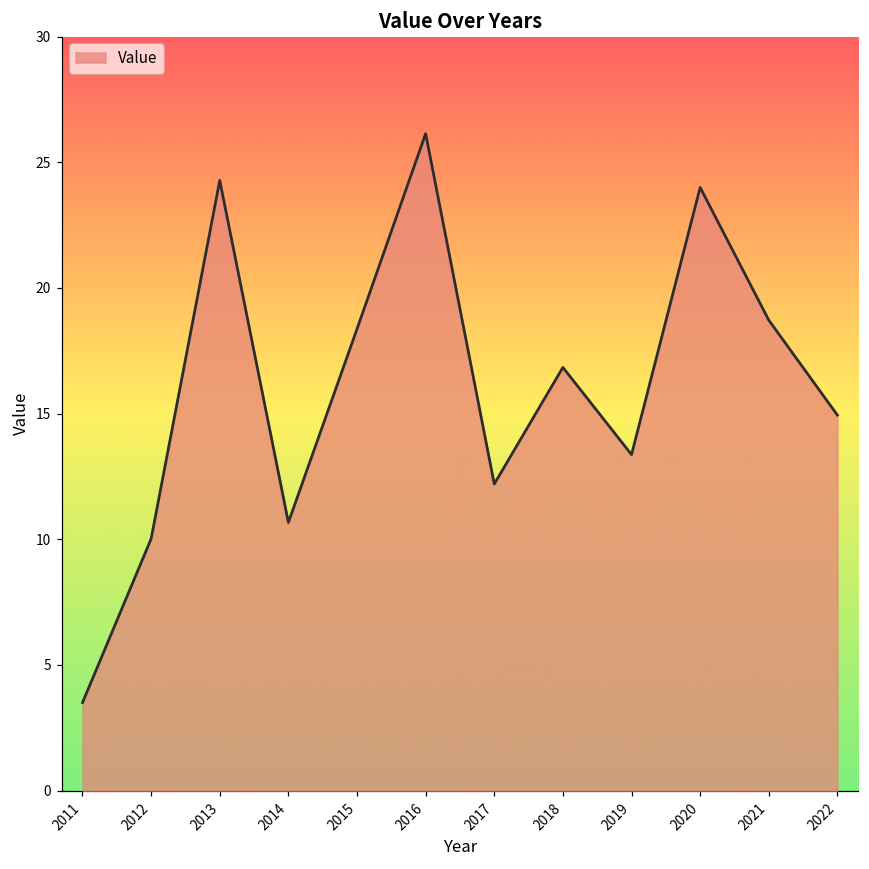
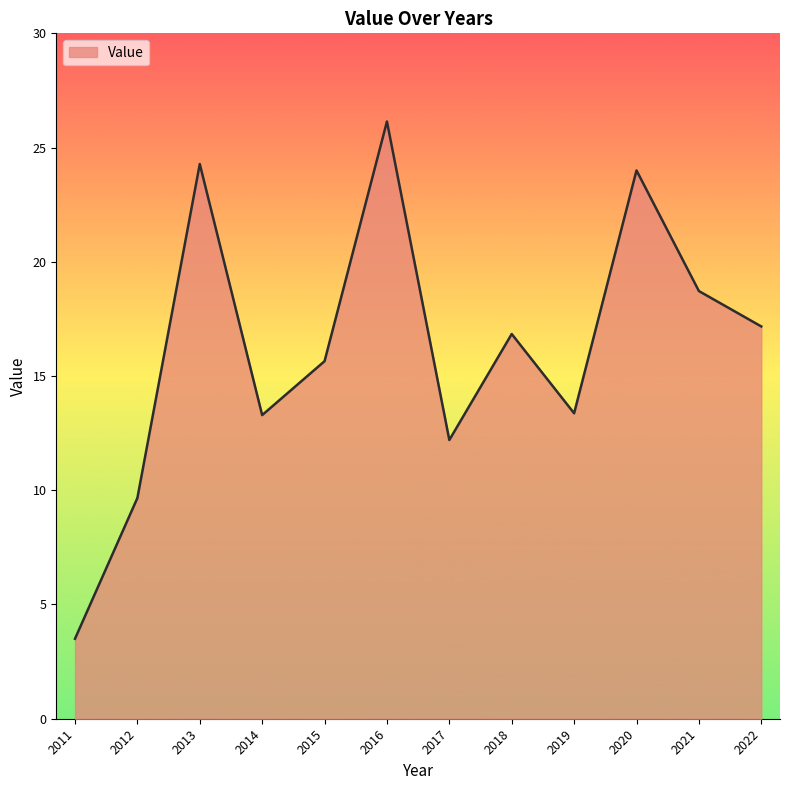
2012: 10.0 -> 9.7
2014: 10.7 -> 13.3
2015: 18.4 -> 15.7
2022: 14.9 -> 17.2
